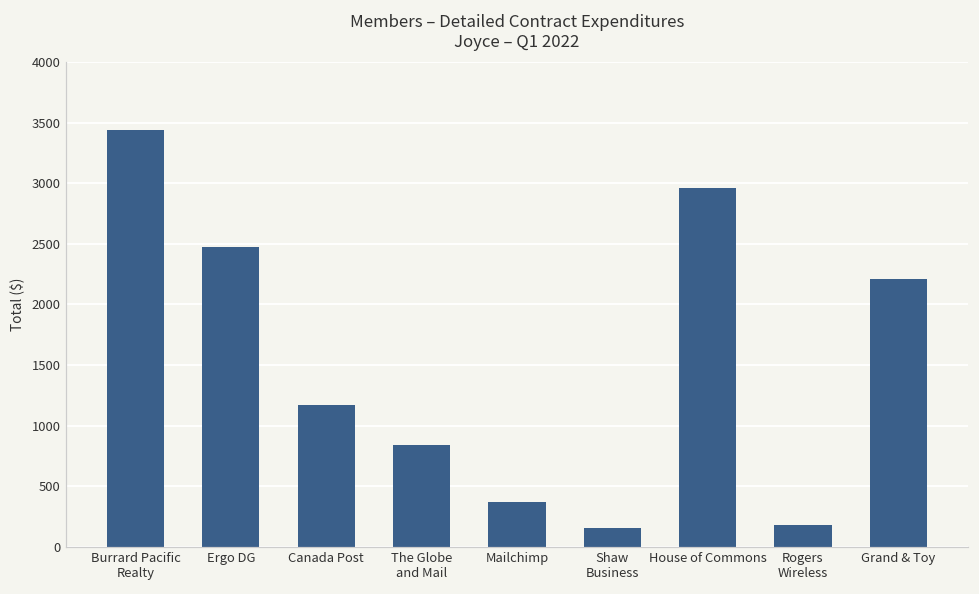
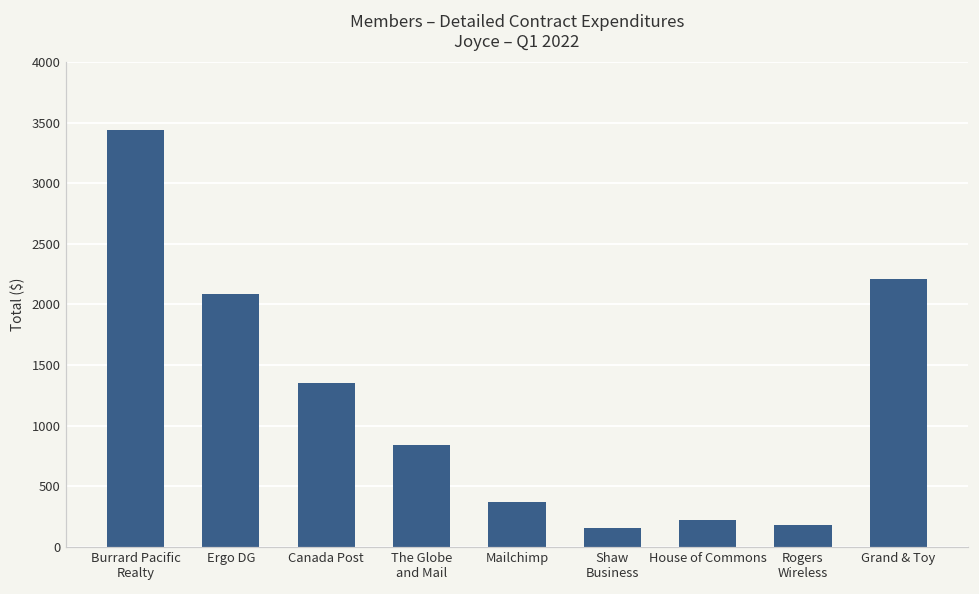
Ergo DG: 2470 -> 2090
Canada Post: 1170 -> 1350
House of Commons: 2960 -> 220
